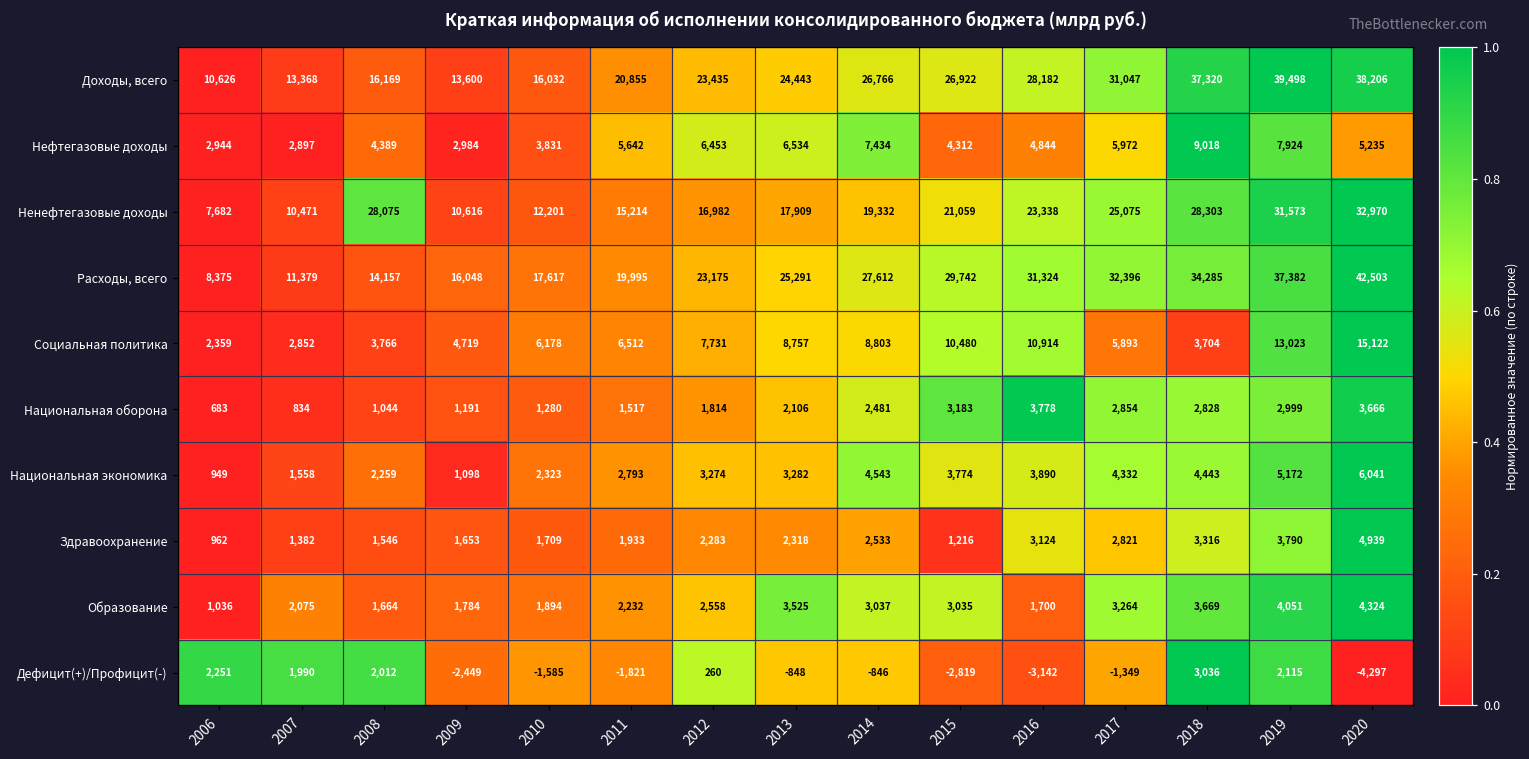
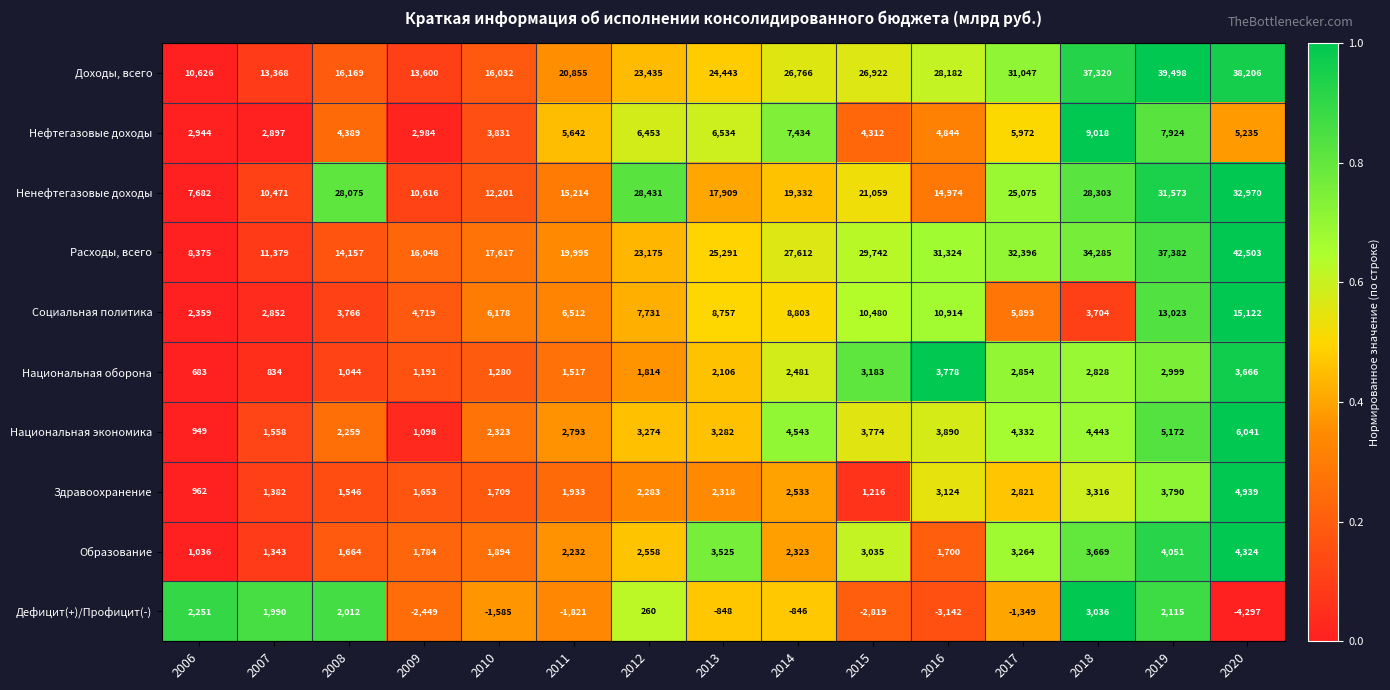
Ненефтегазовые доходы, 2012: 16,982 -> 28,431
Ненефтегазовые доходы, 2016: 23,338 -> 14,974
Образование, 2007: 2,075 -> 1,343
Образование, 2014: 3,037 -> 2,323
